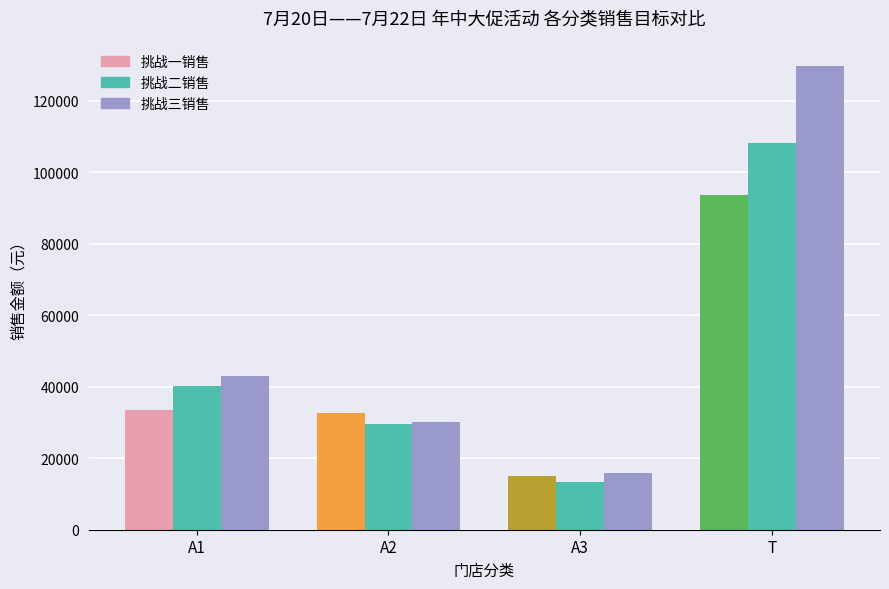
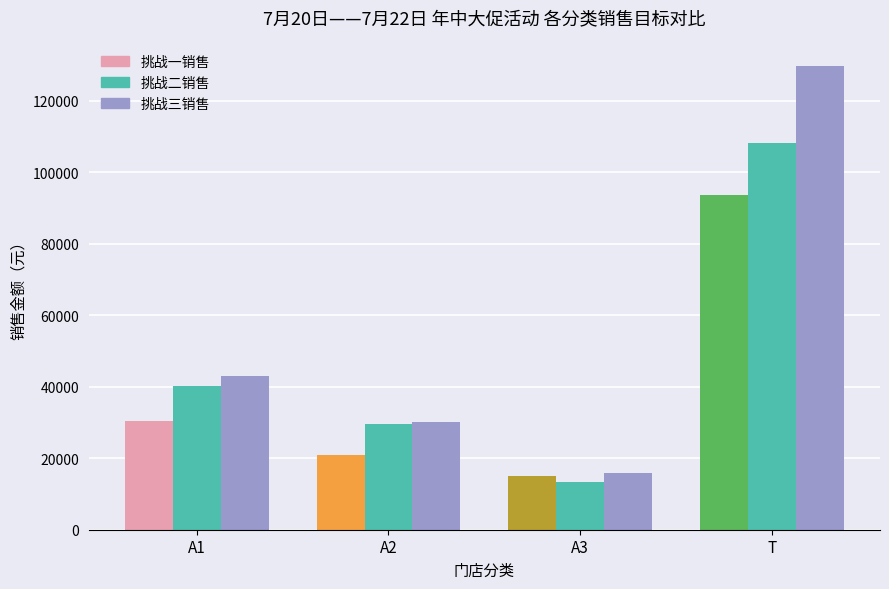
挑战一销售, A1: 34000 -> 31000
挑战一销售, A2: 33000 -> 21000
